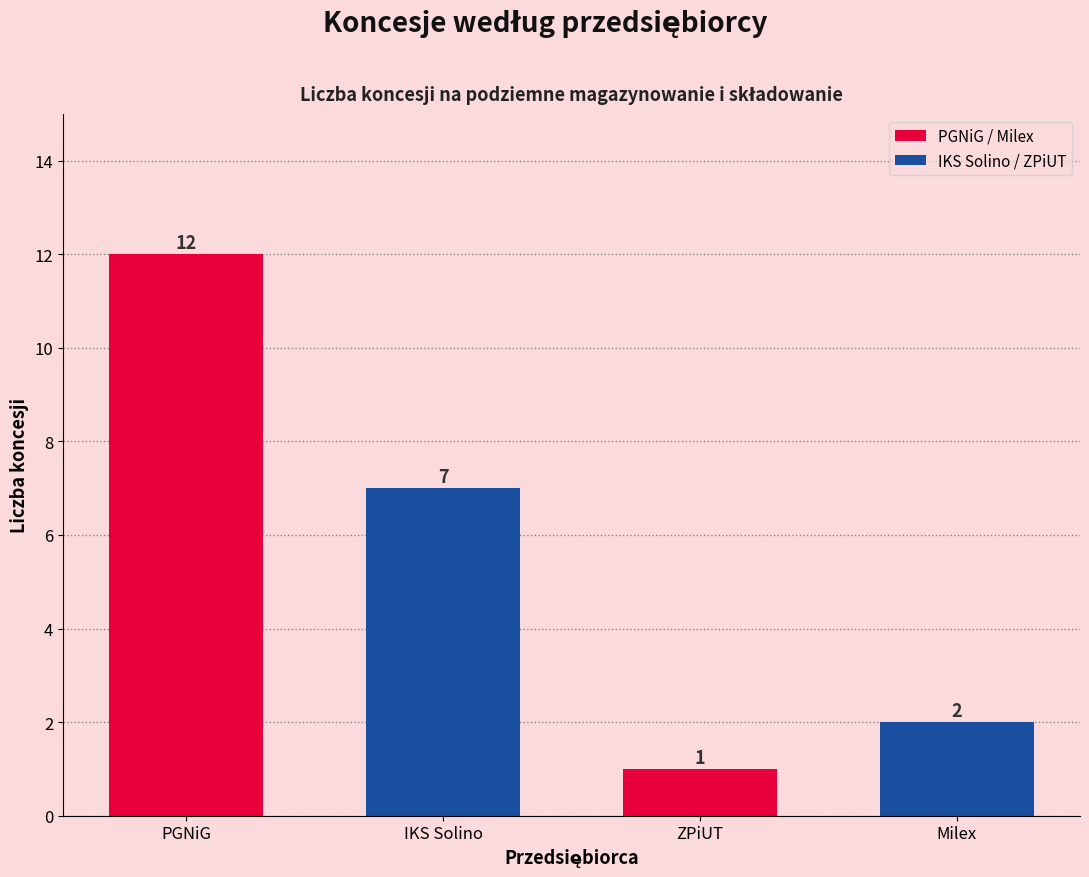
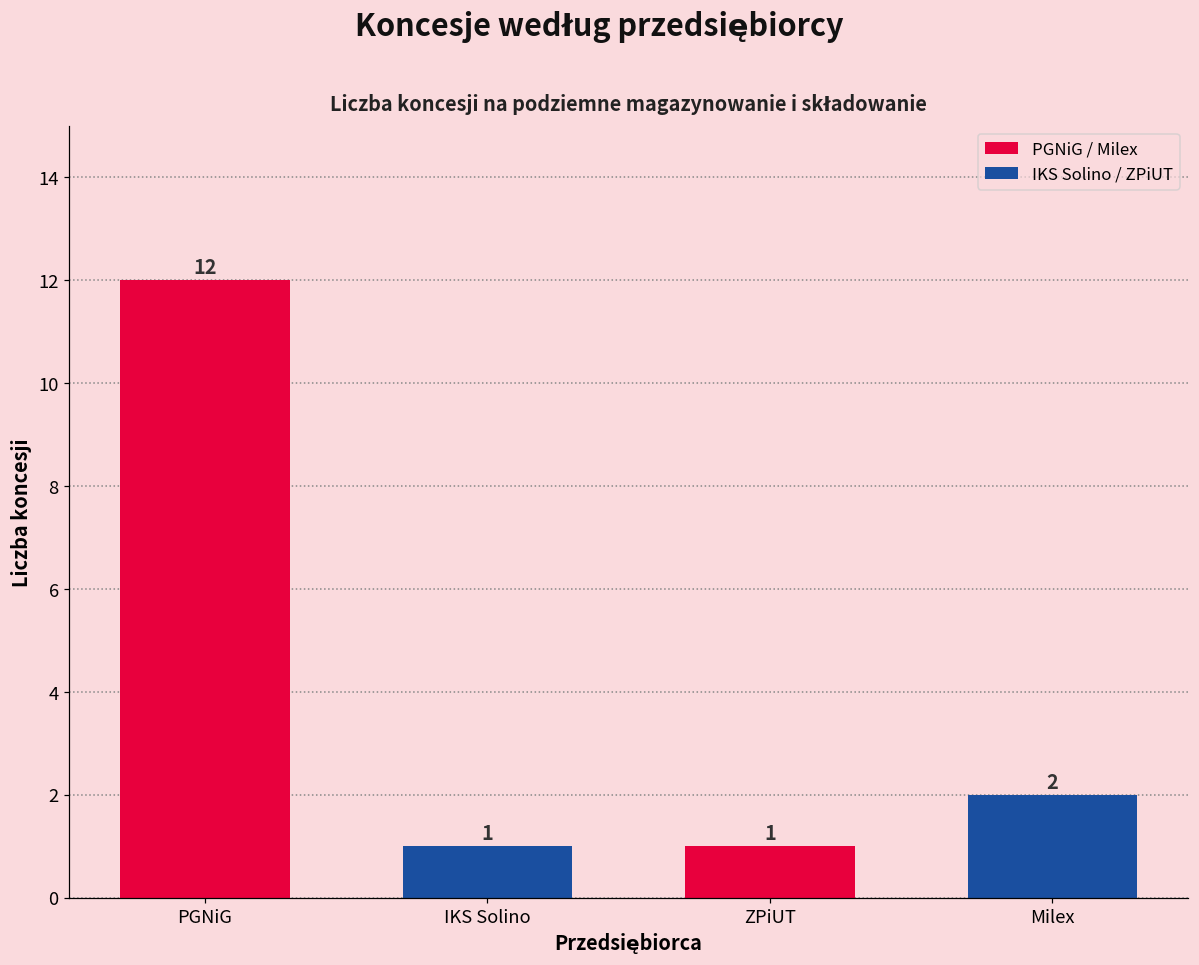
IKS Solino: 7 -> 1
